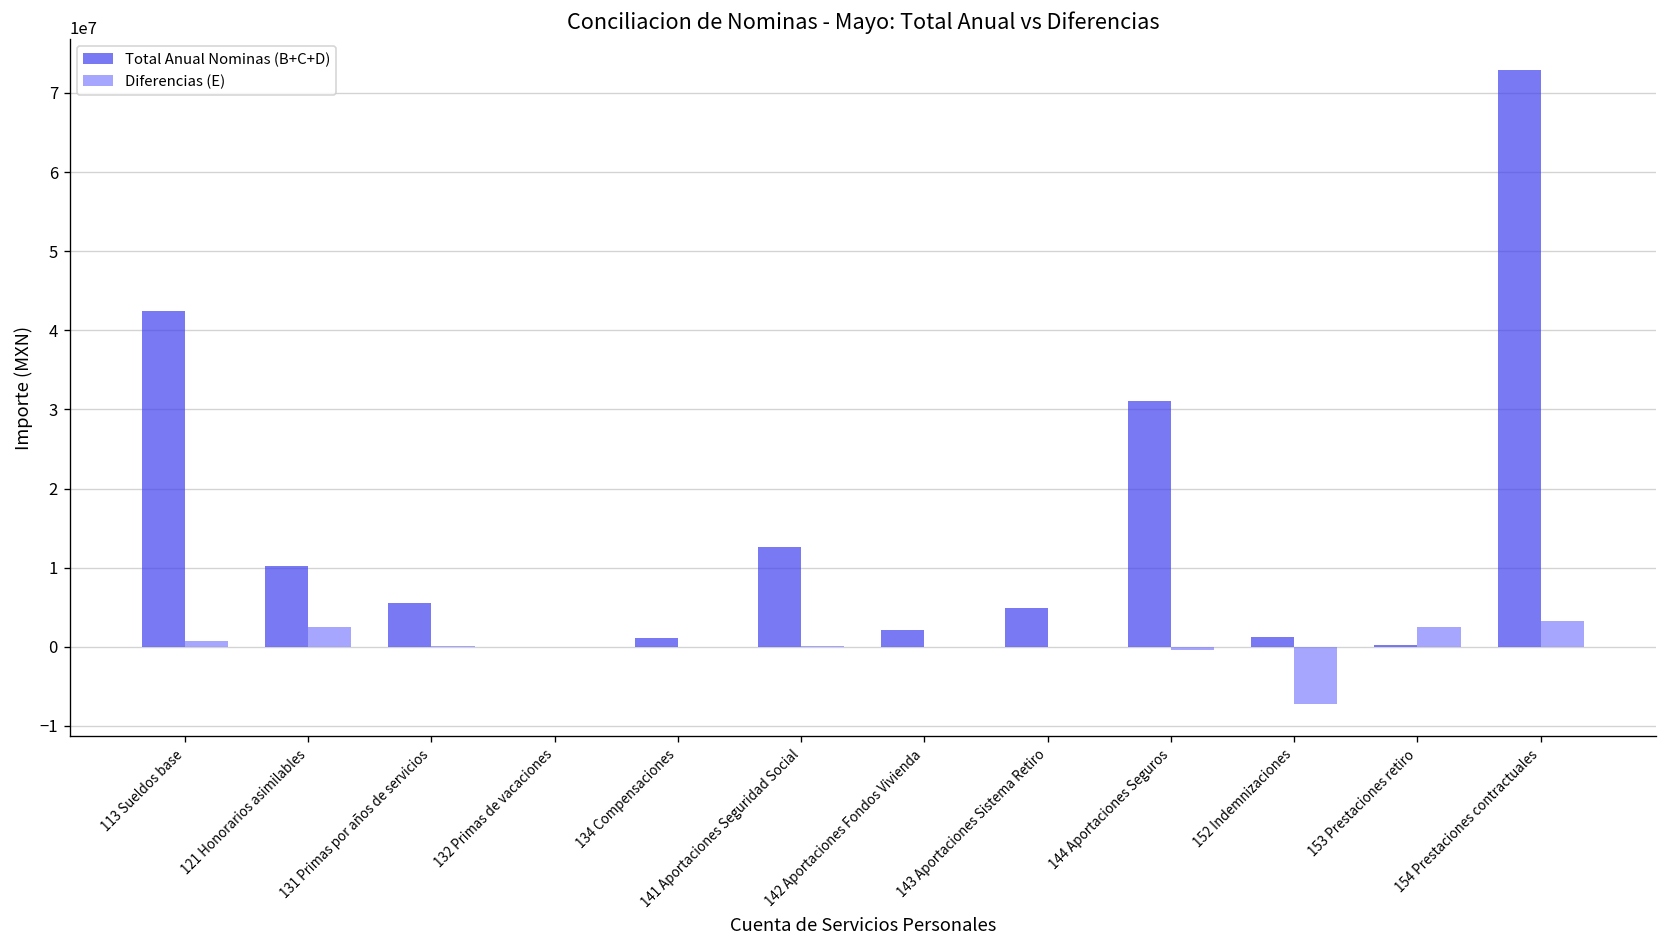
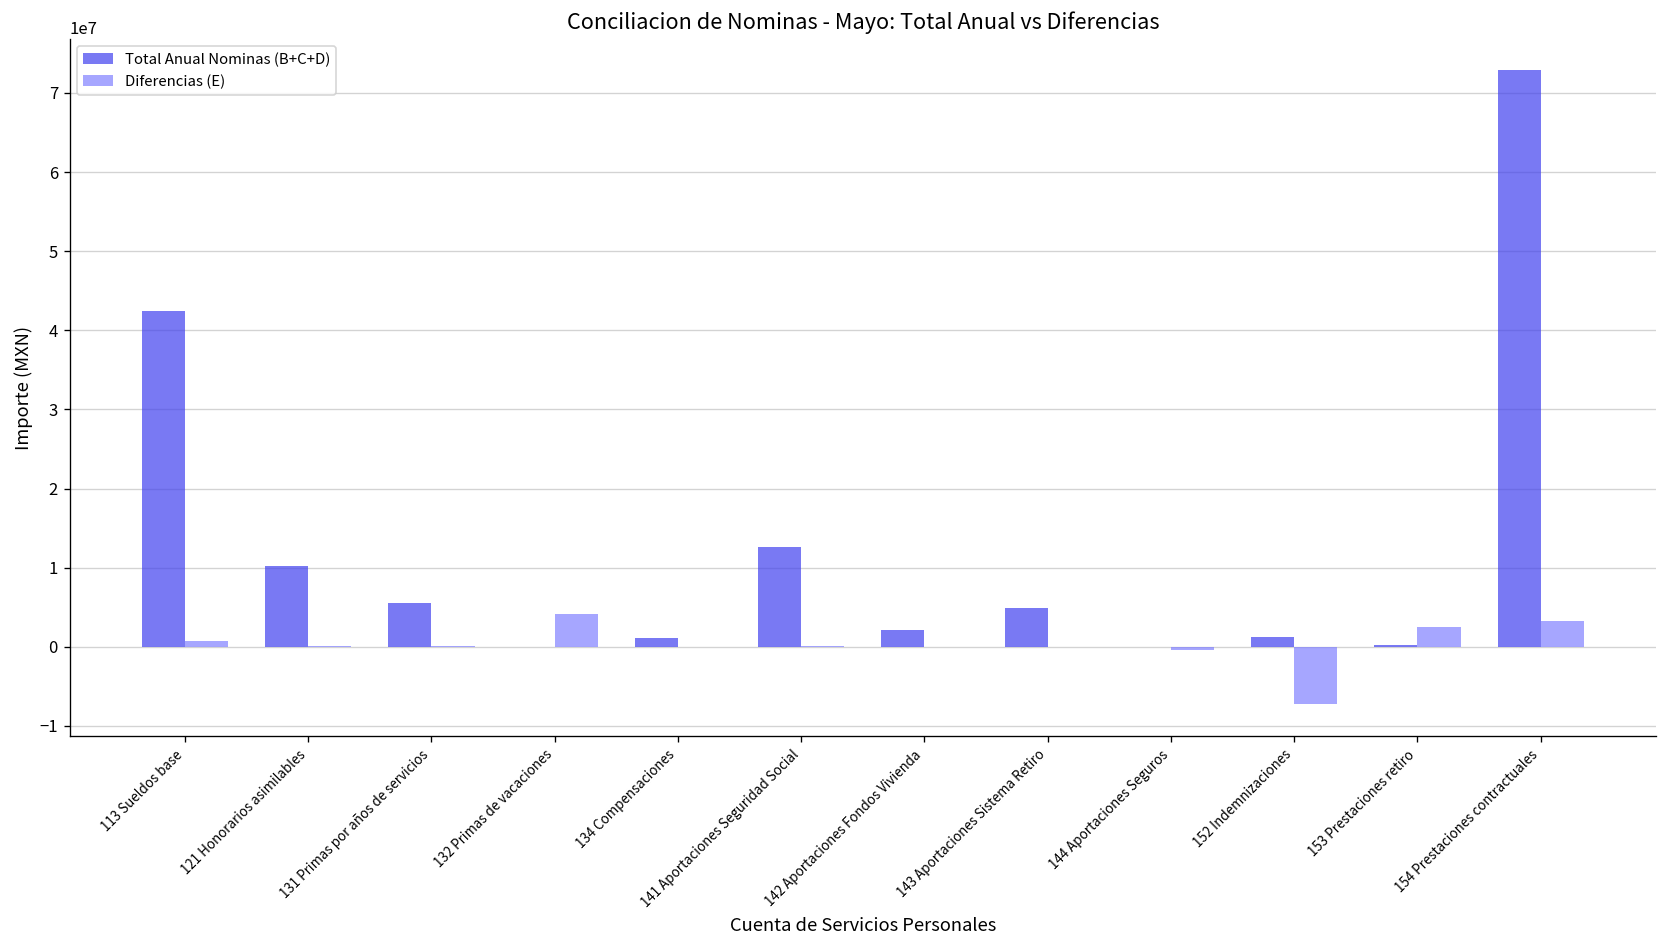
Diferencias (E), 121 Honorarios asimilables: 2000000 -> 0
Diferencias (E), 132 Primas de vacaciones: 0 -> 4000000
Total Anual Nominas (B+C+D), 144 Aportaciones Seguros: 31000000 -> 0
